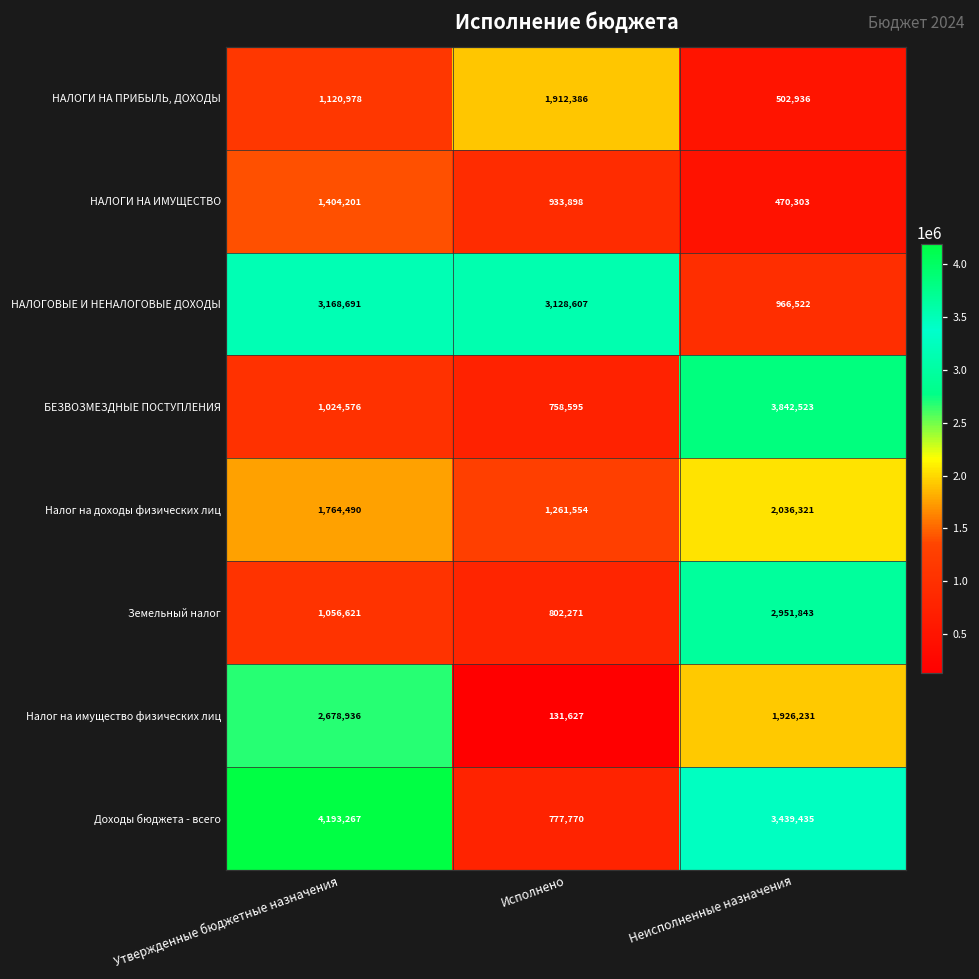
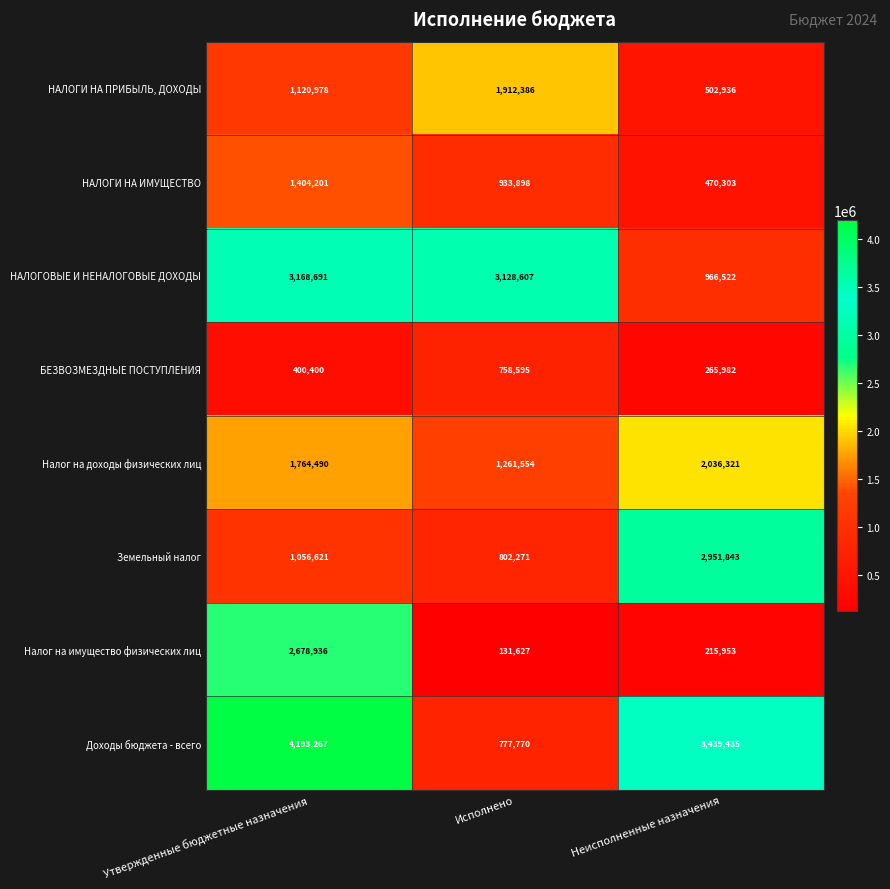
БЕЗВОЗМЕЗДНЫЕ ПОСТУПЛЕНИЯ, Утвержденные бюджетные назначения: 1,024,576 -> 400,400
БЕЗВОЗМЕЗДНЫЕ ПОСТУПЛЕНИЯ, Неисполненные назначения: 3,842,523 -> 265,982
Налог на имущество физических лиц, Неисполненные назначения: 1,926,231 -> 215,953
